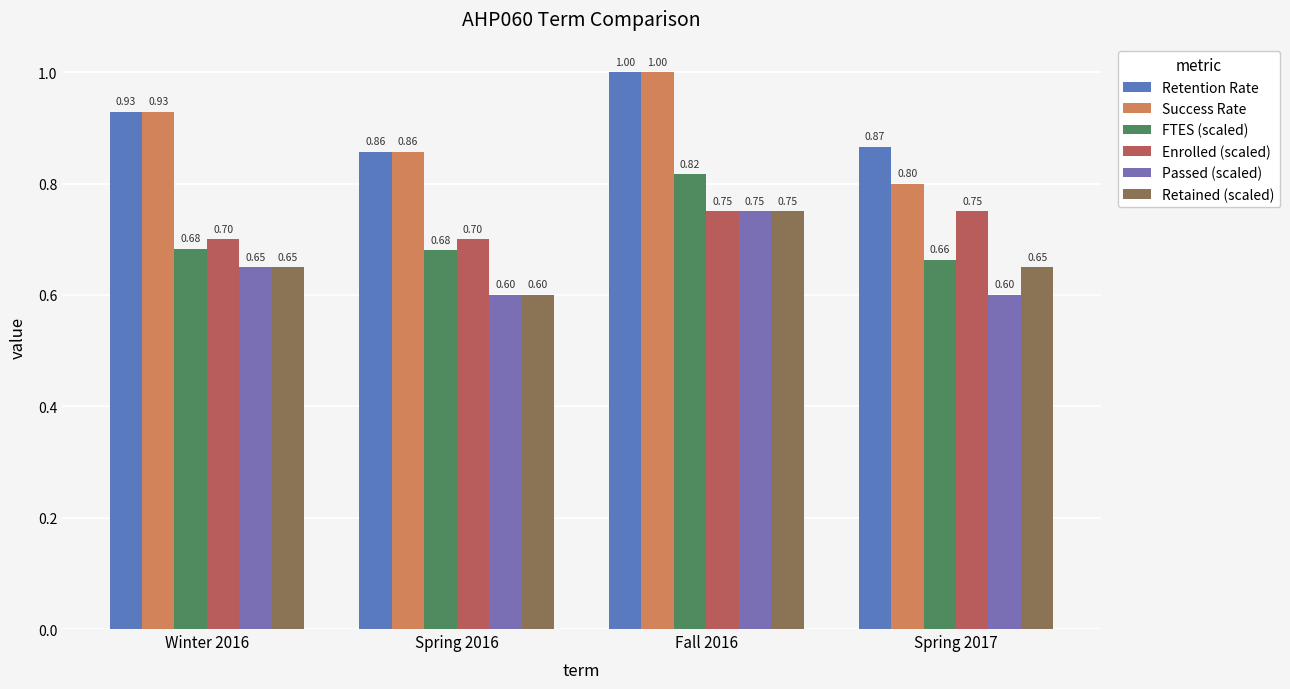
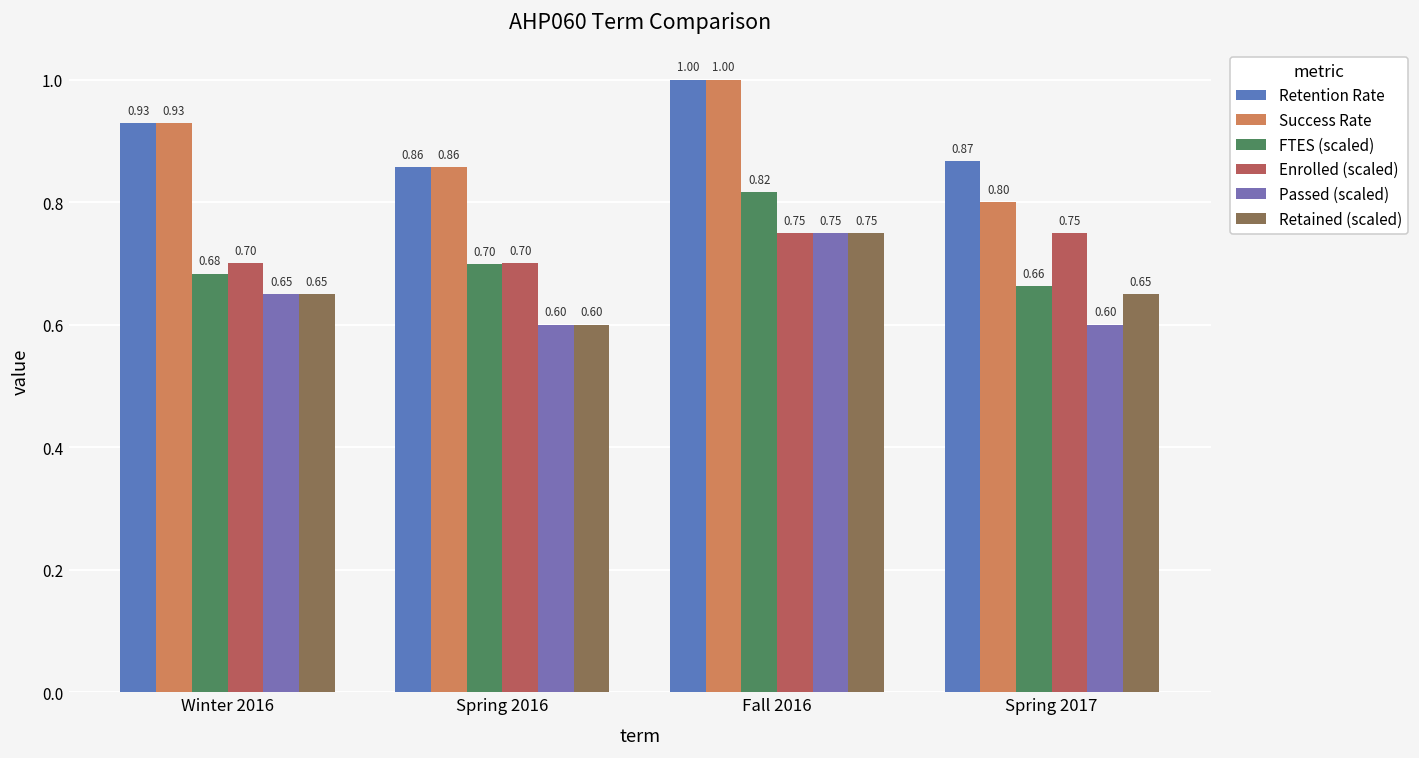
FTES (scaled), Spring 2016: 0.68 -> 0.70
